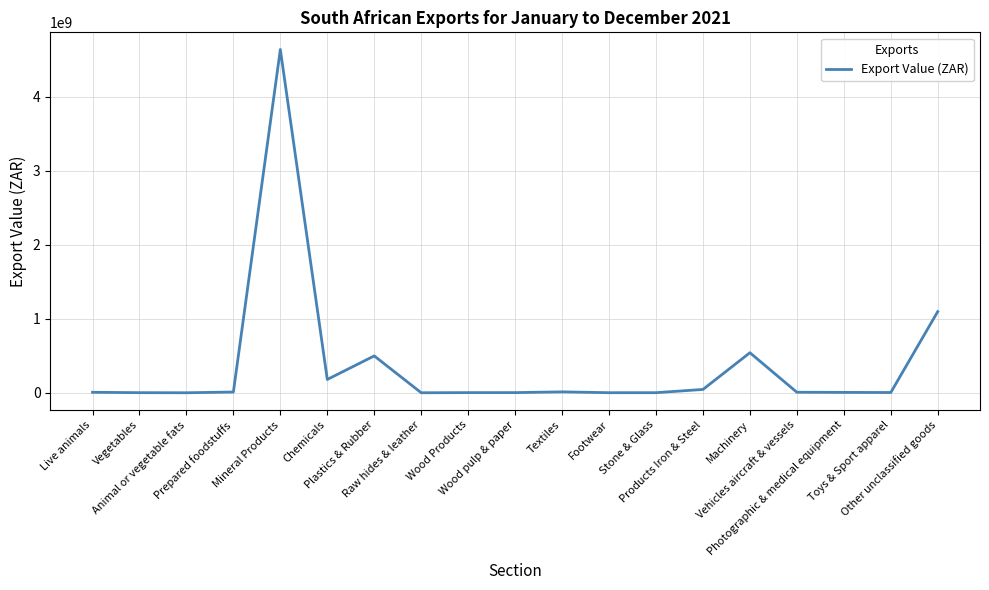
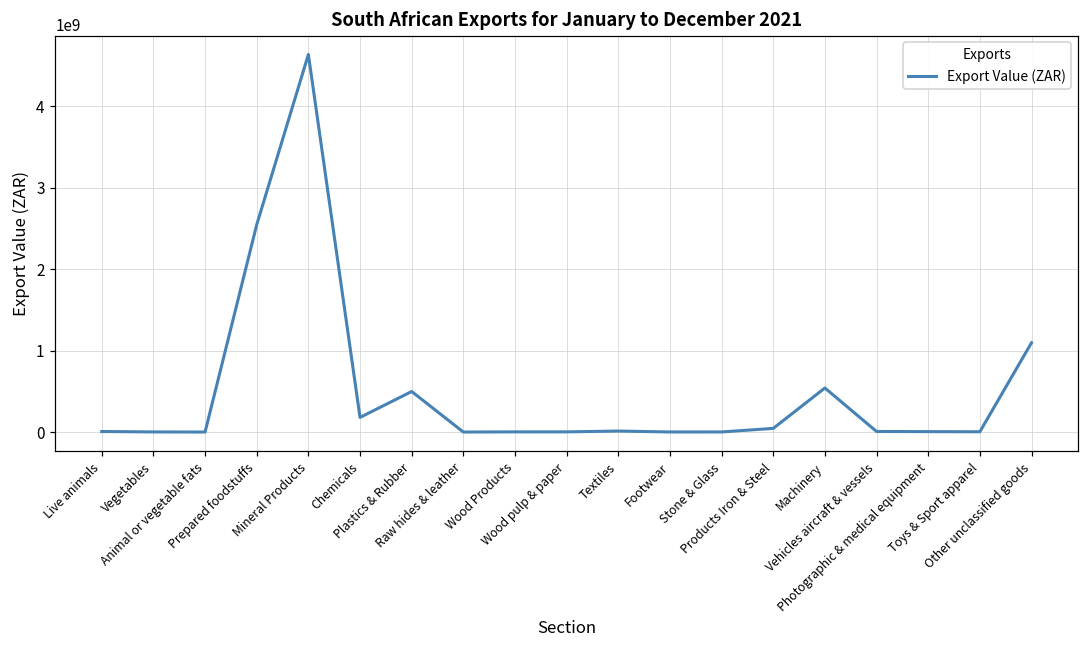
Prepared foodstuffs: 0 -> 2500000000
